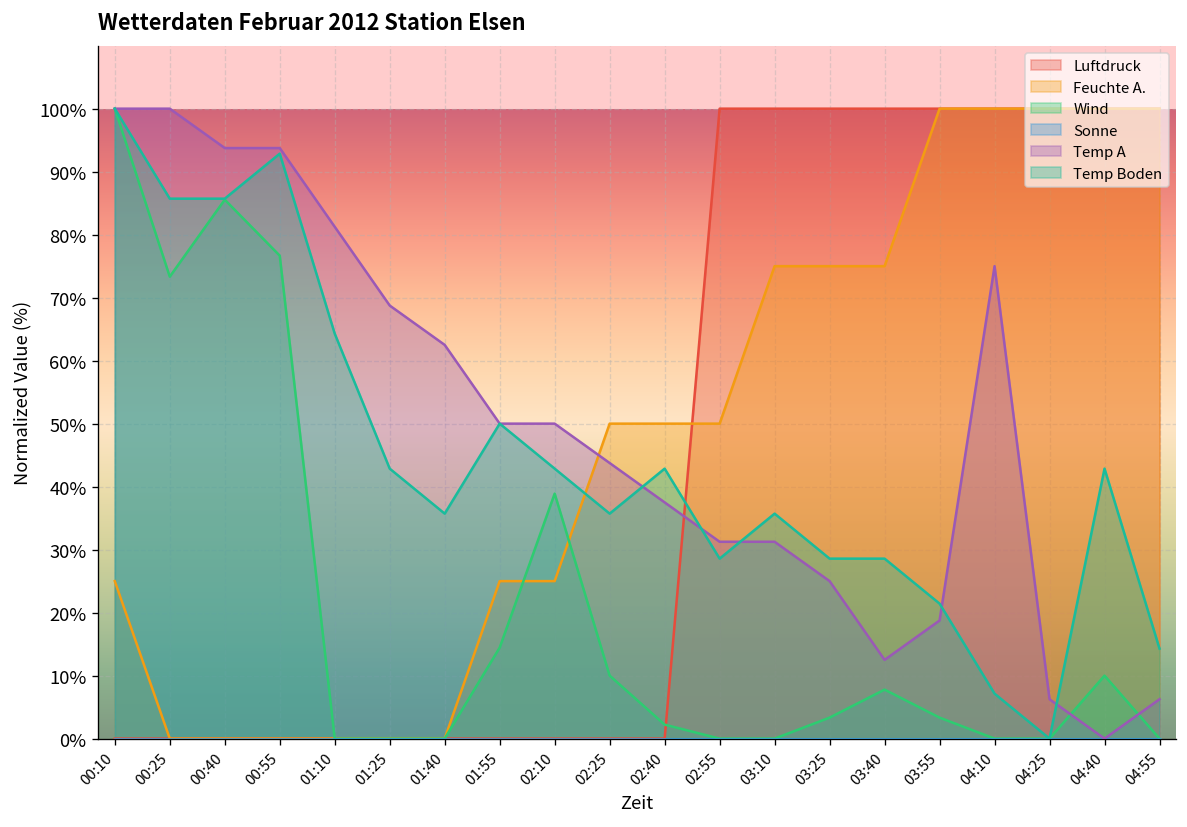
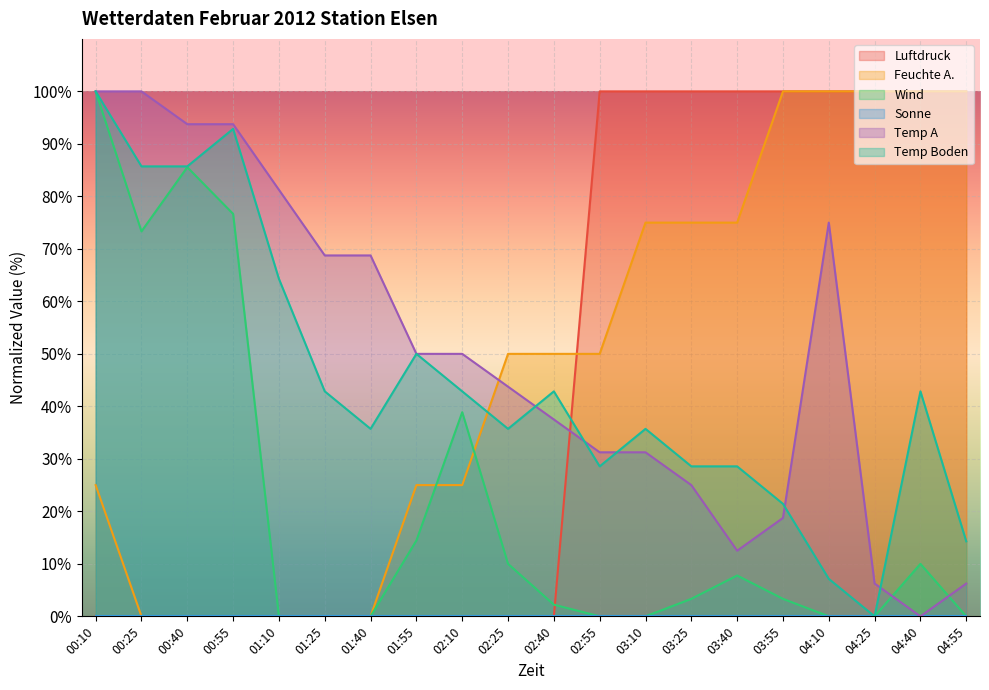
Temp A, 01:40: 63% -> 69%
